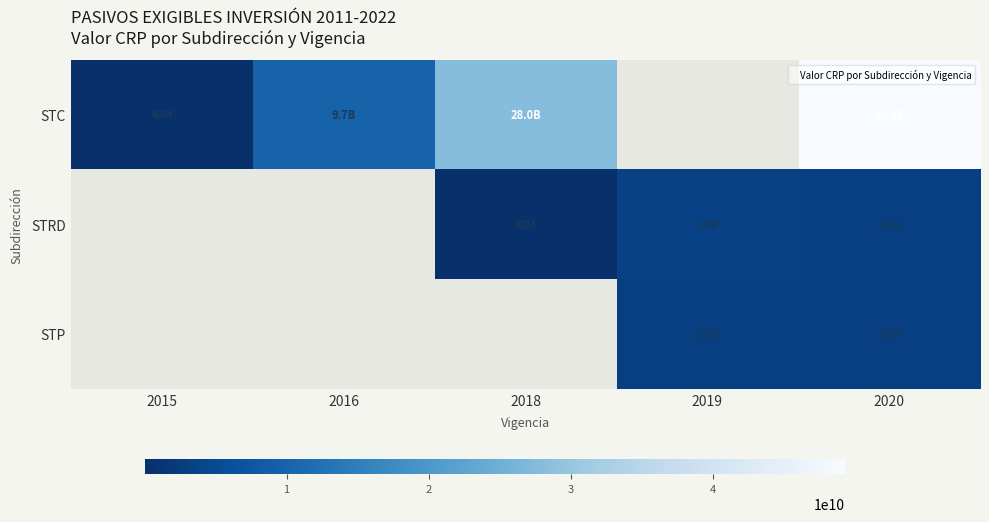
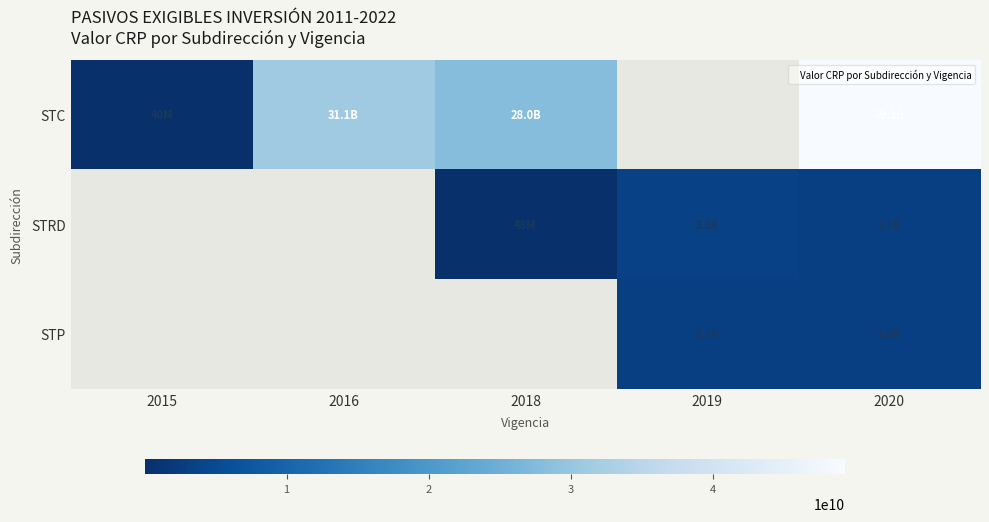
STC, 2016: 9.7B -> 31.1B
